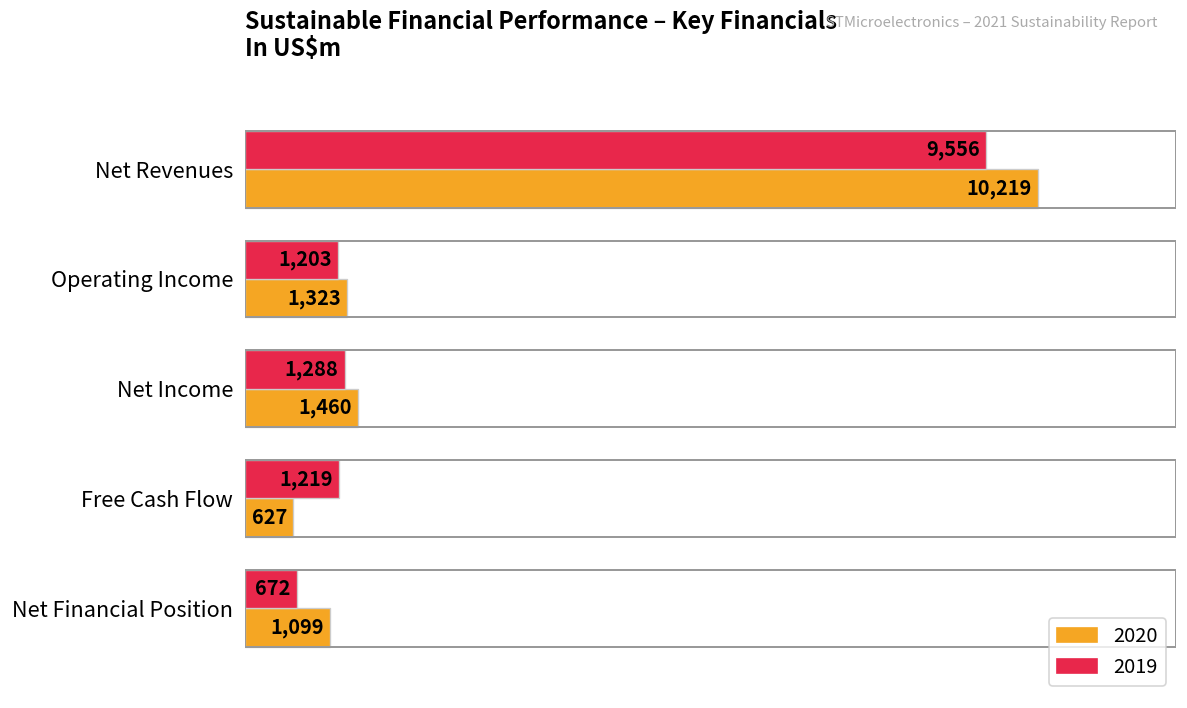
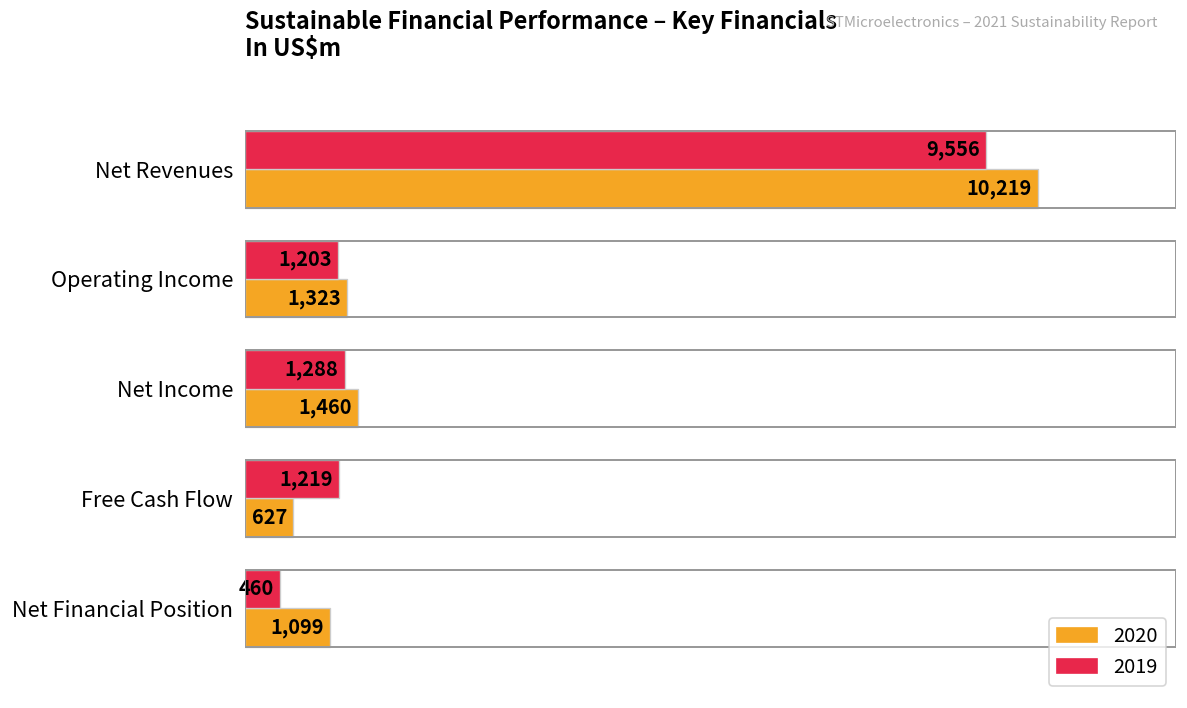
2019, Net Financial Position: 672 -> 460
